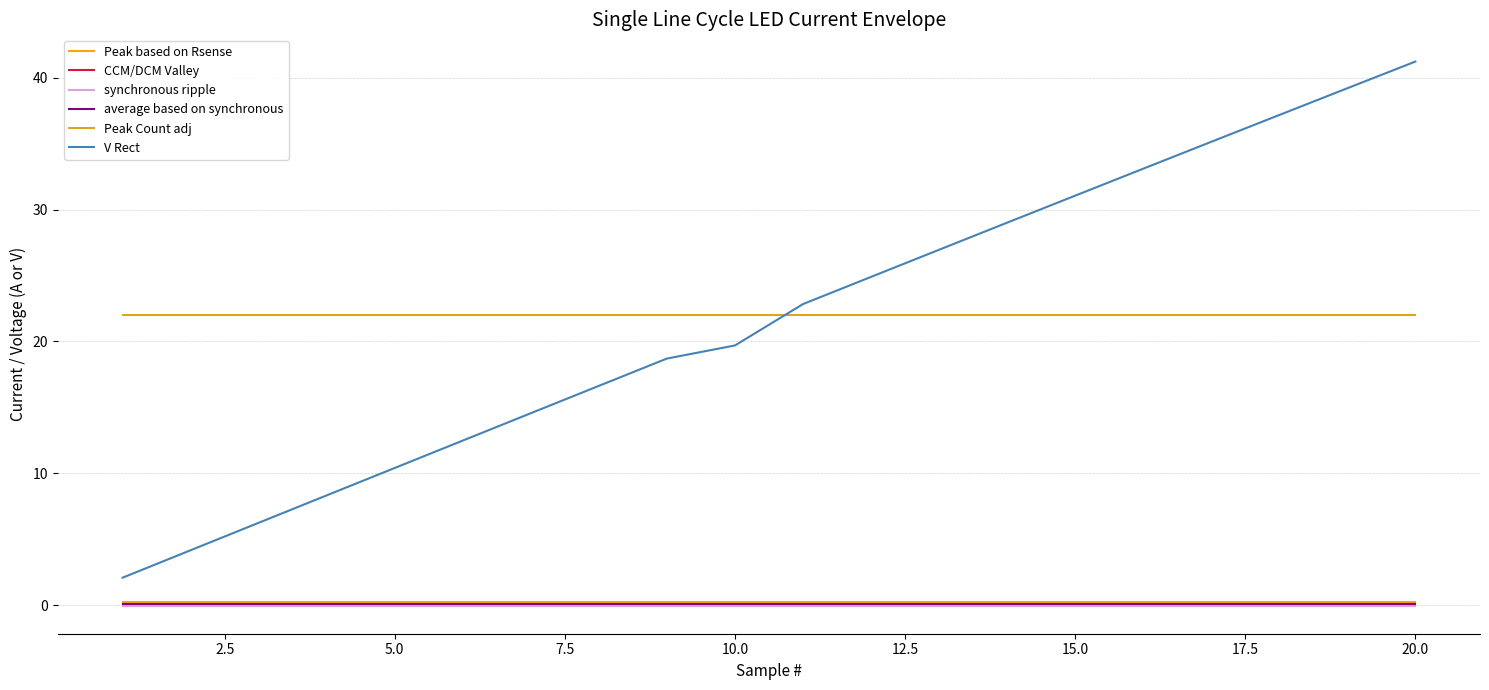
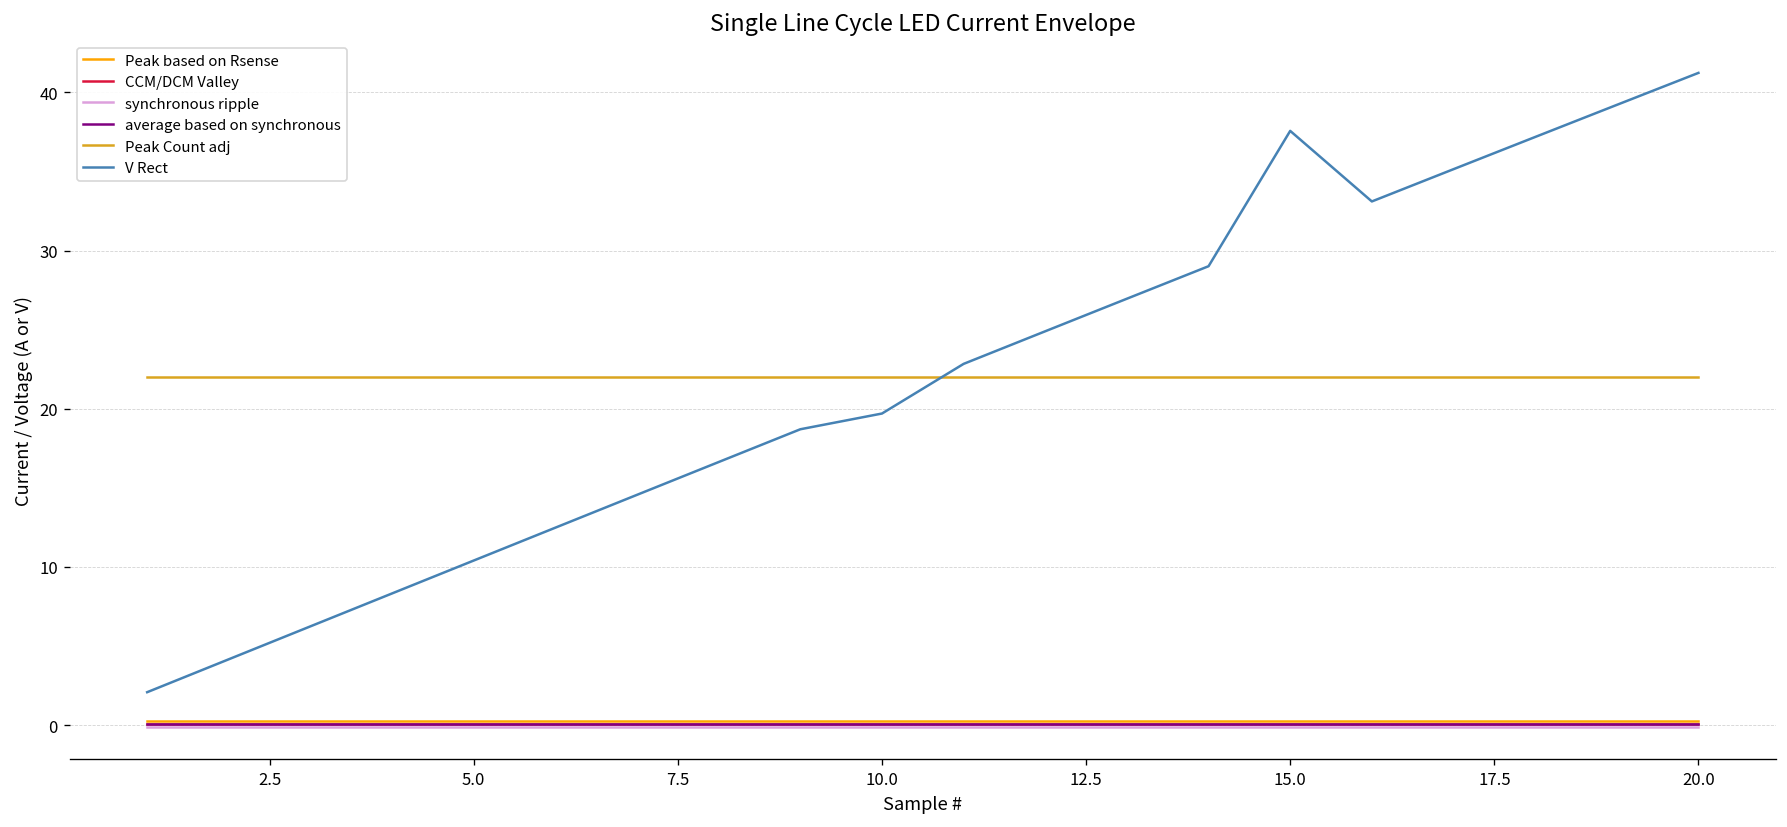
V Rect, 15.0: 31.1 -> 37.6
